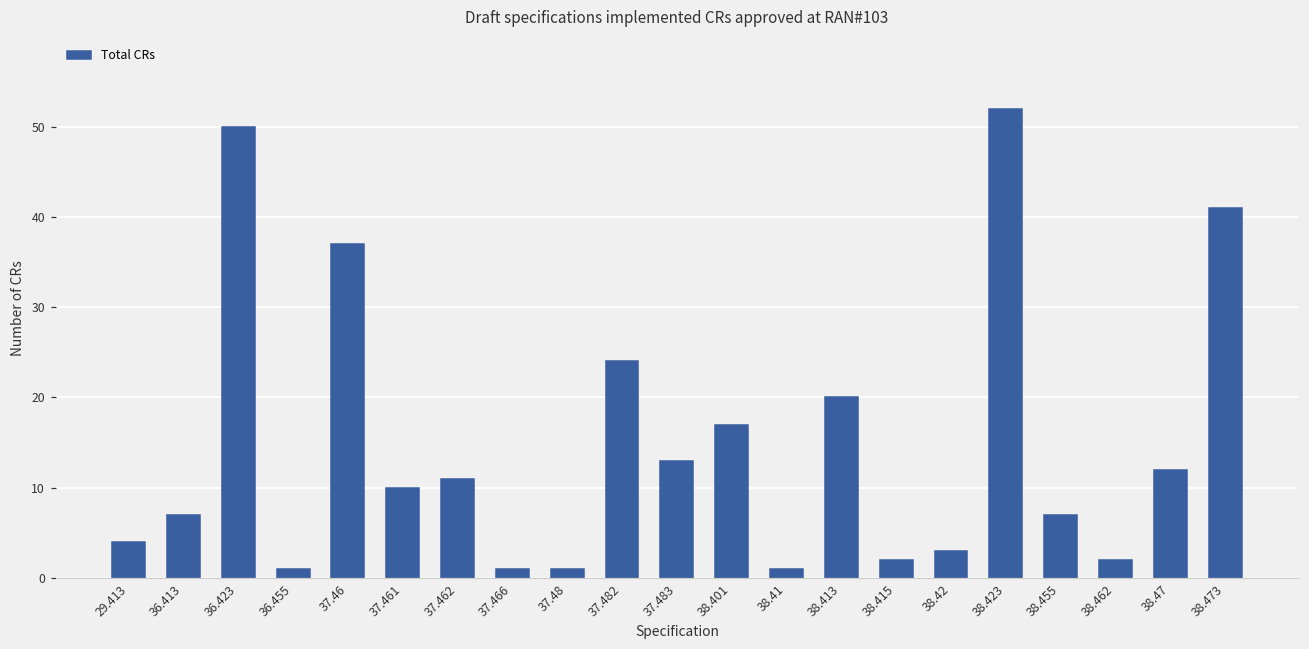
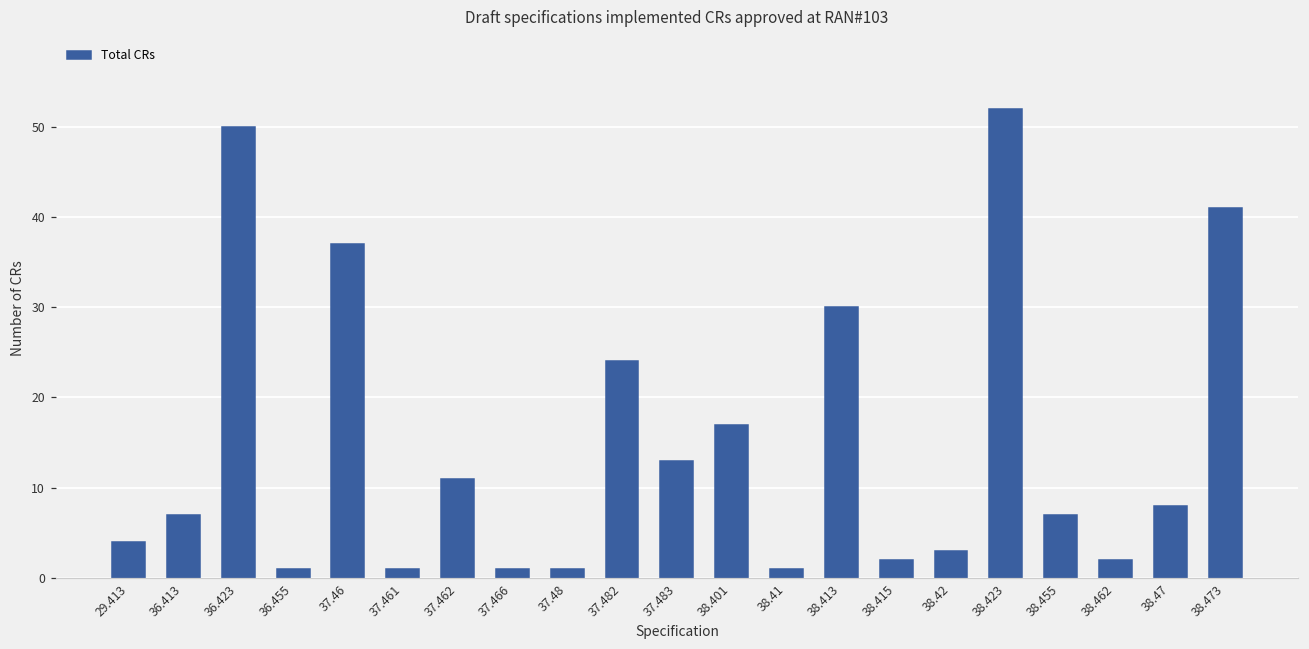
37.461: 10 -> 1
38.413: 20 -> 30
38.47: 12 -> 8
